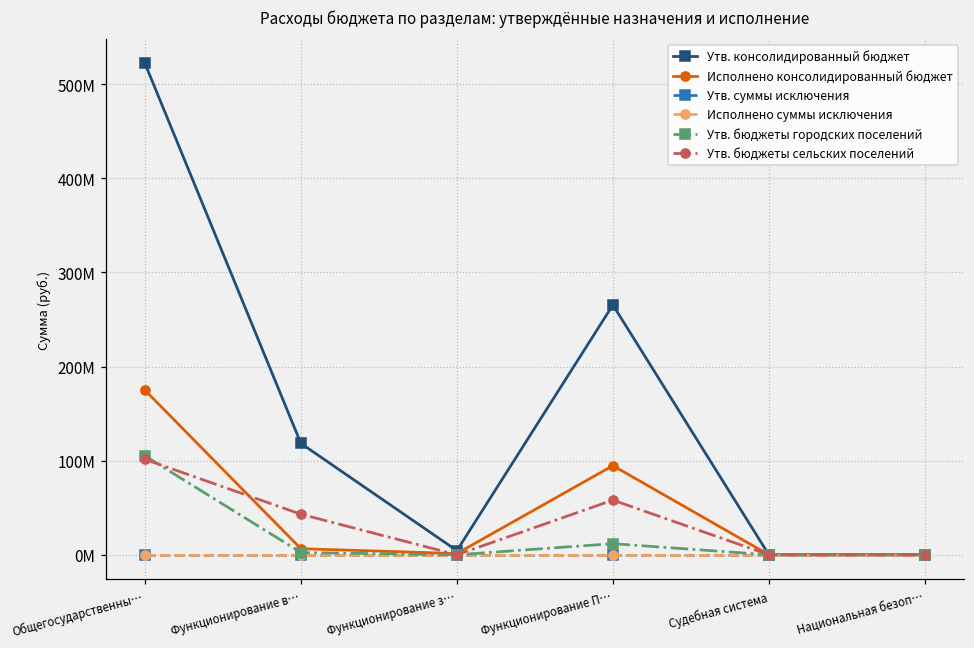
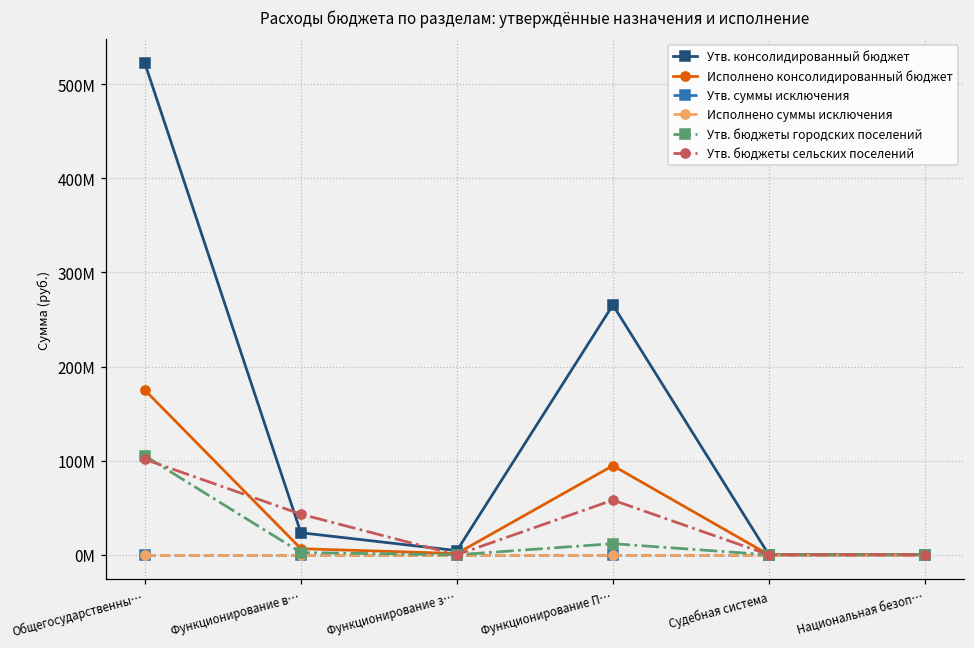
Утв. консолидированный бюджет, Функционирование в…: 120000000 -> 20000000
